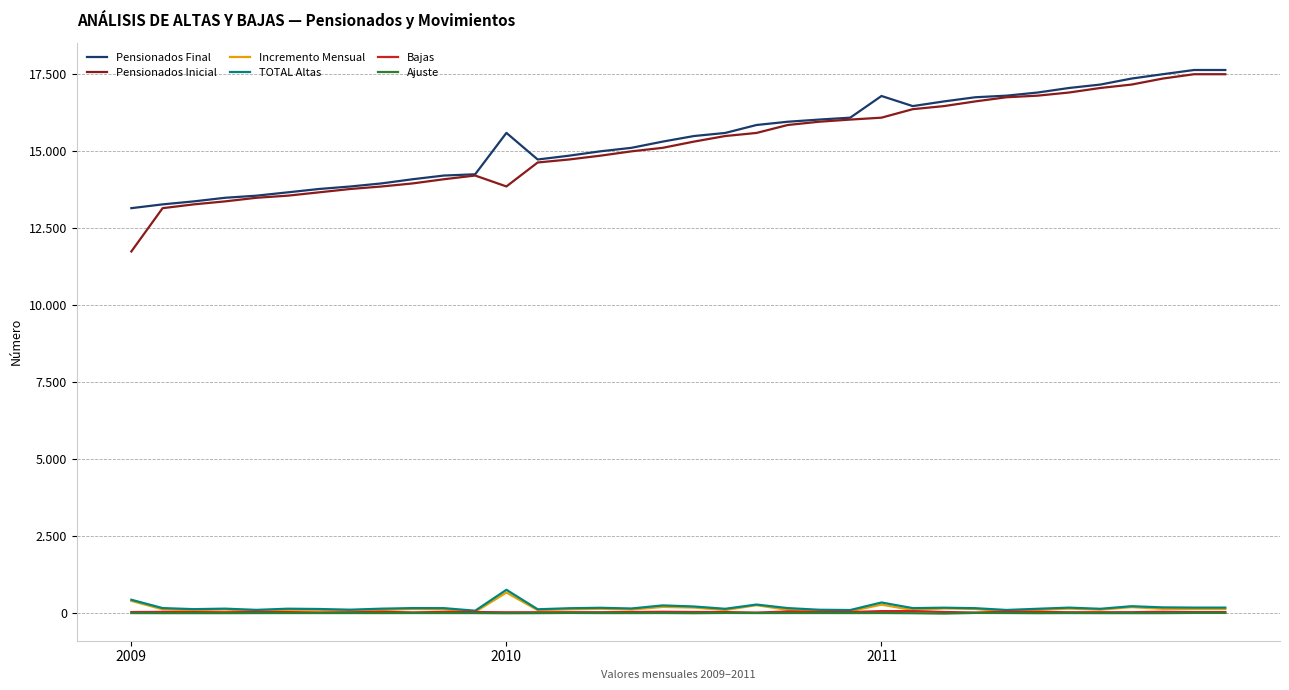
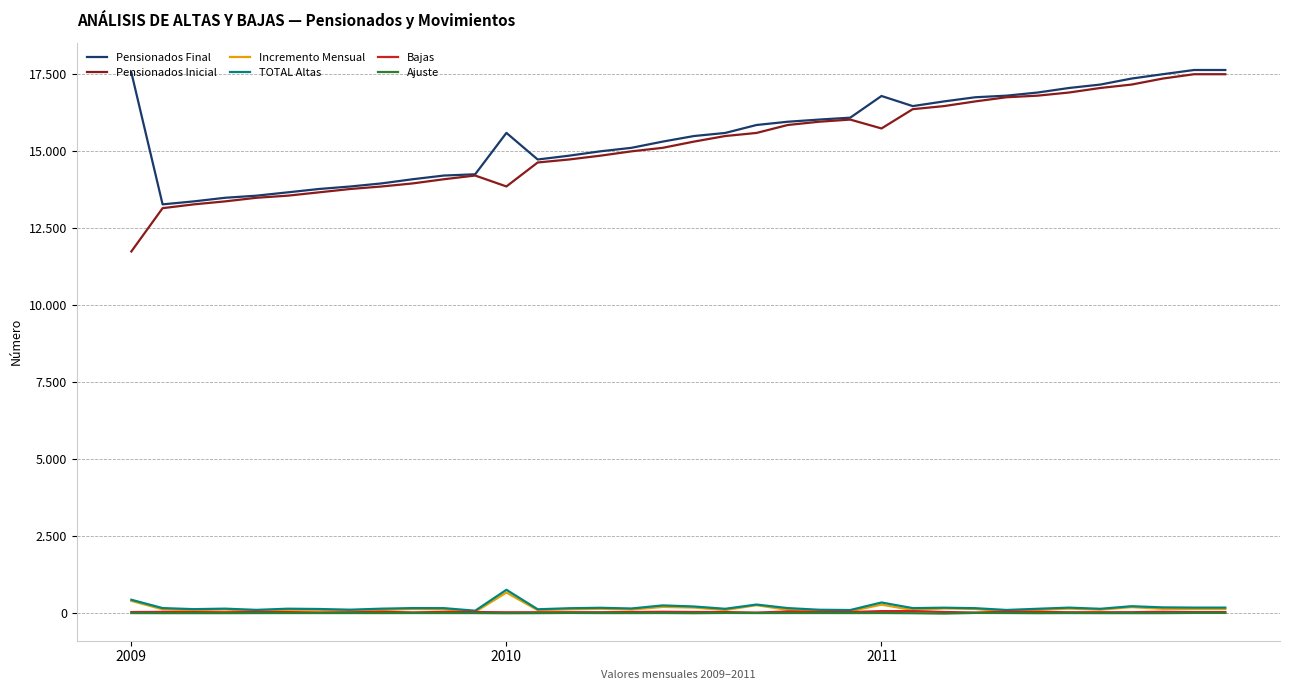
Pensionados Final, 2009: 13.2 -> 17.6
Pensionados Inicial, 2011: 16.1 -> 15.7
